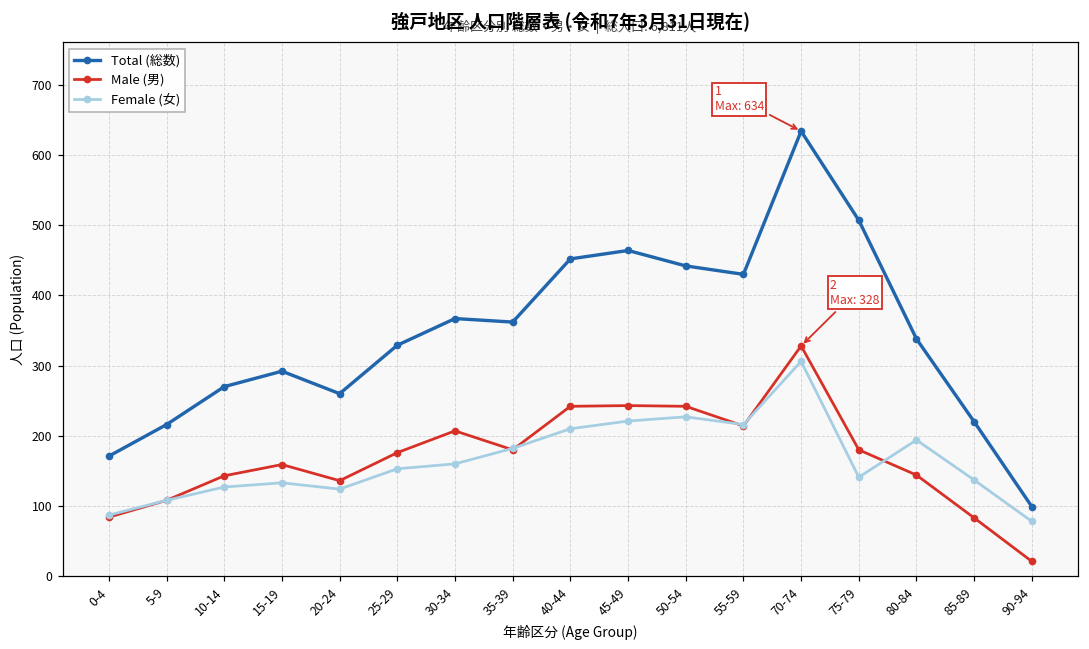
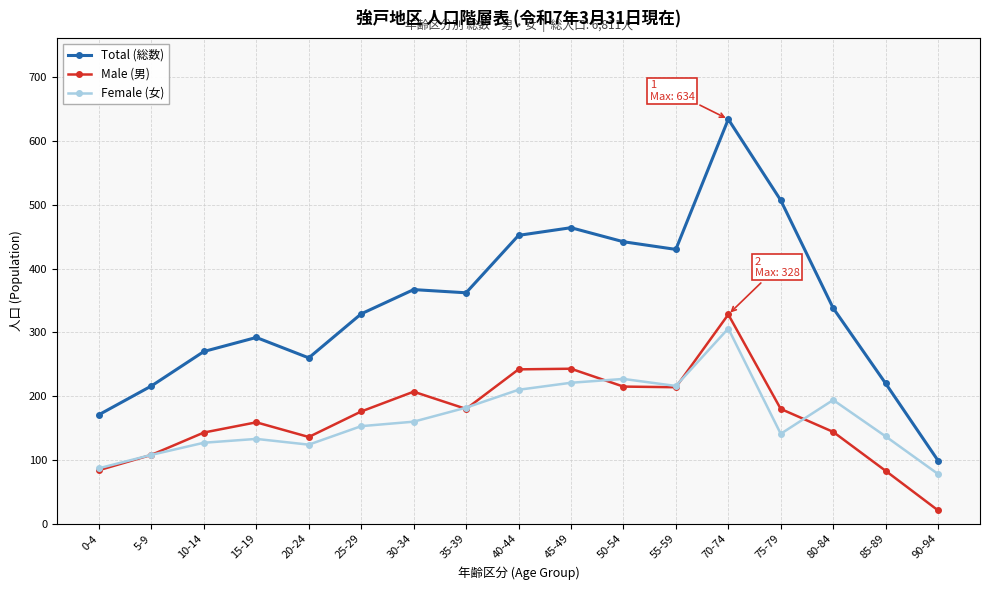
Male (男), 50-54: 240 -> 220
